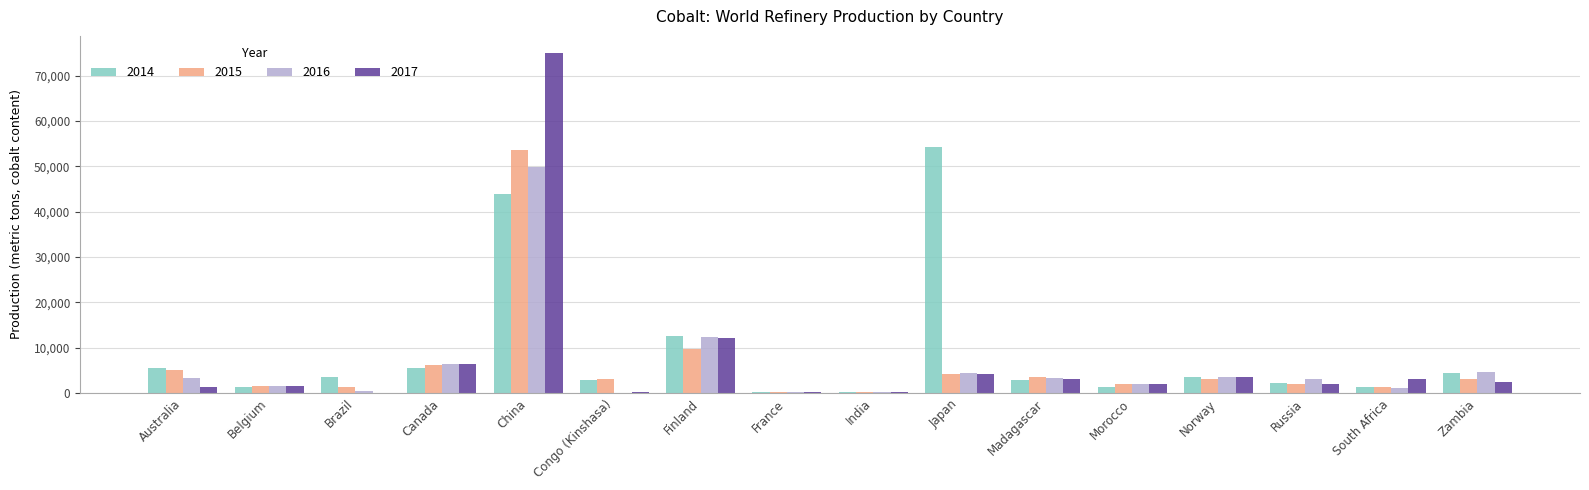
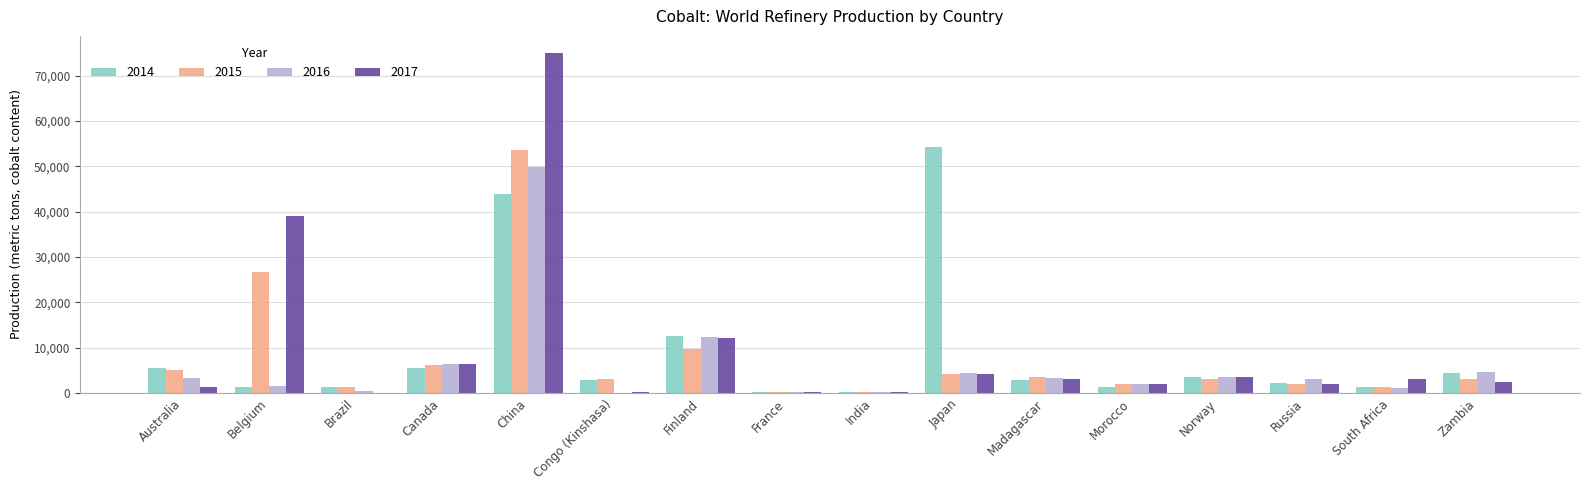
2015, Belgium: 2,000 -> 27,000
2017, Belgium: 2,000 -> 39,000
2014, Brazil: 3,000 -> 1,000
